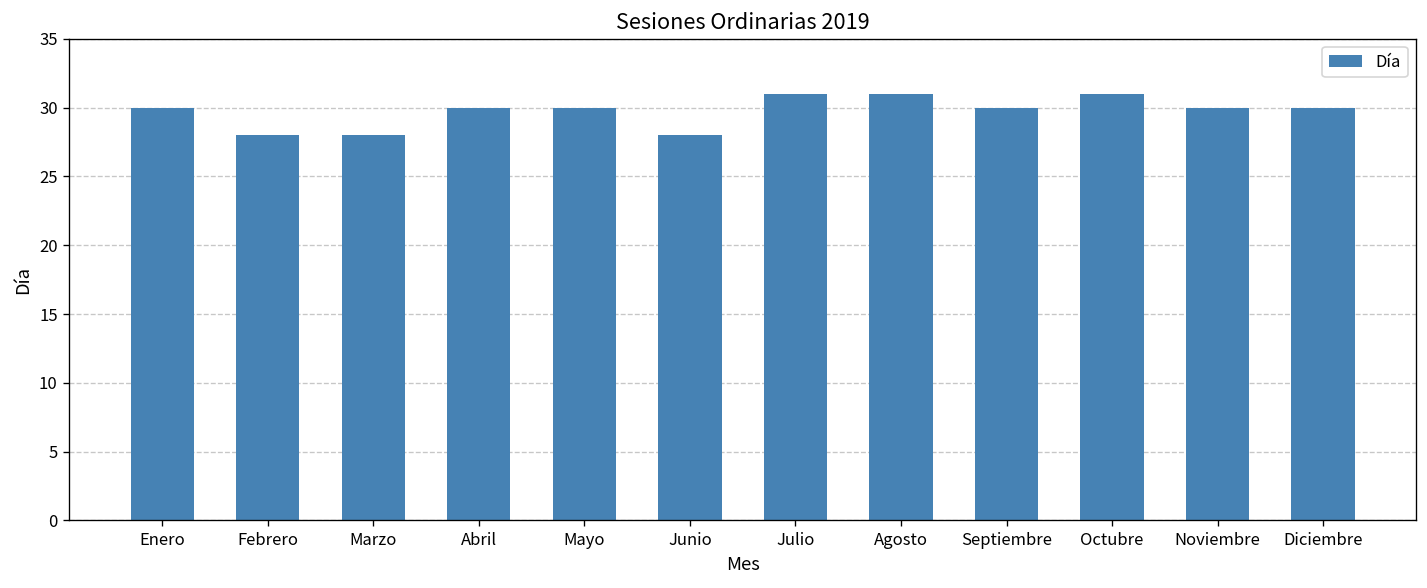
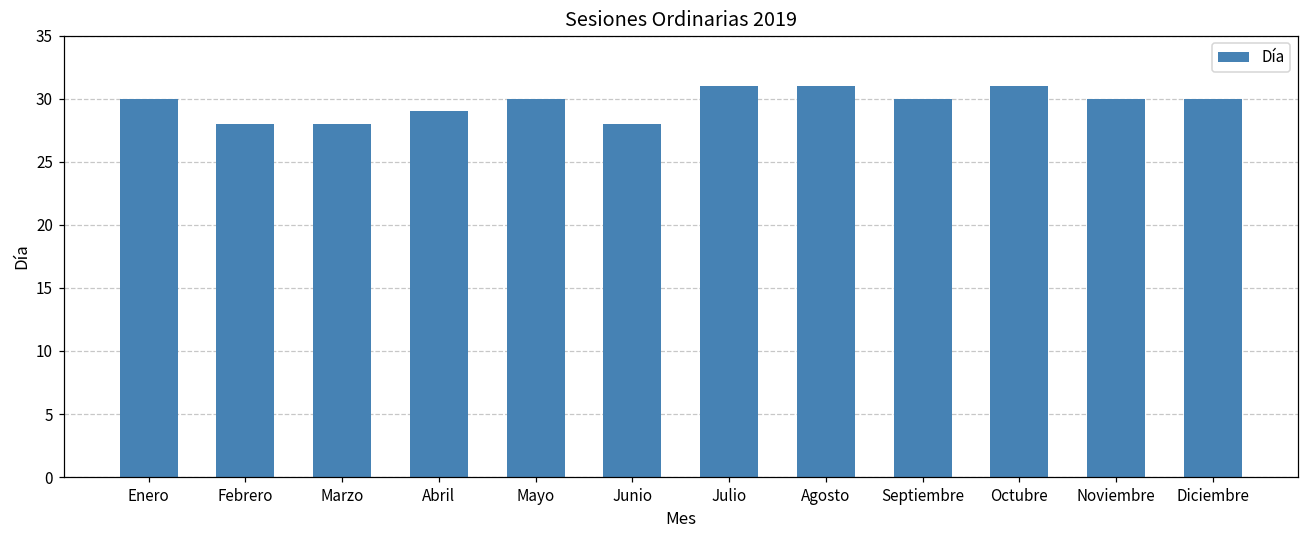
Abril: 30 -> 29
